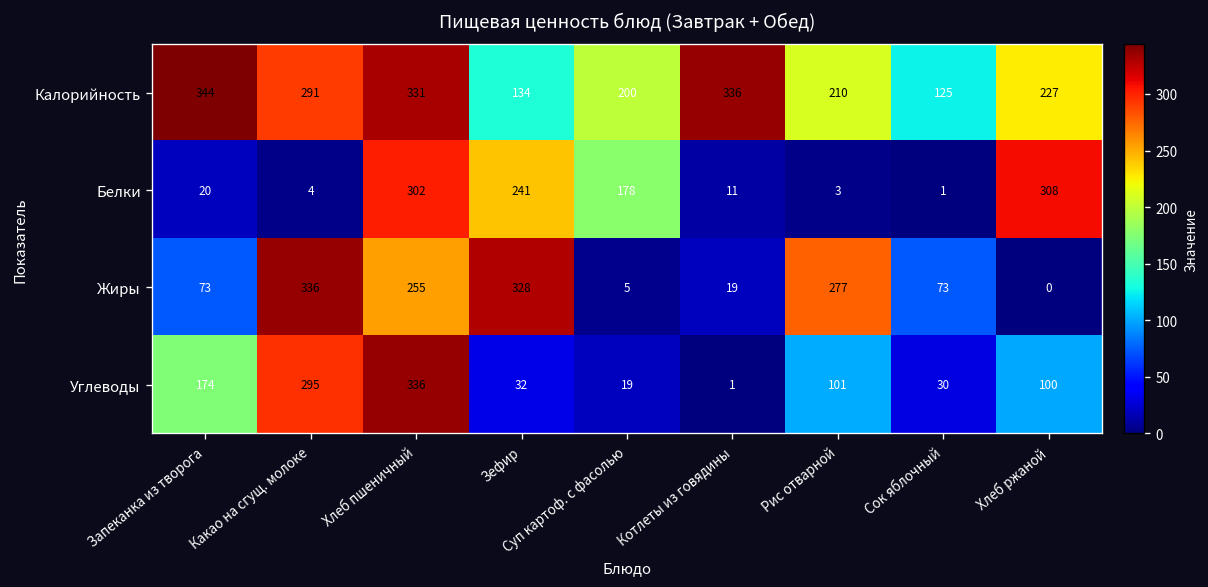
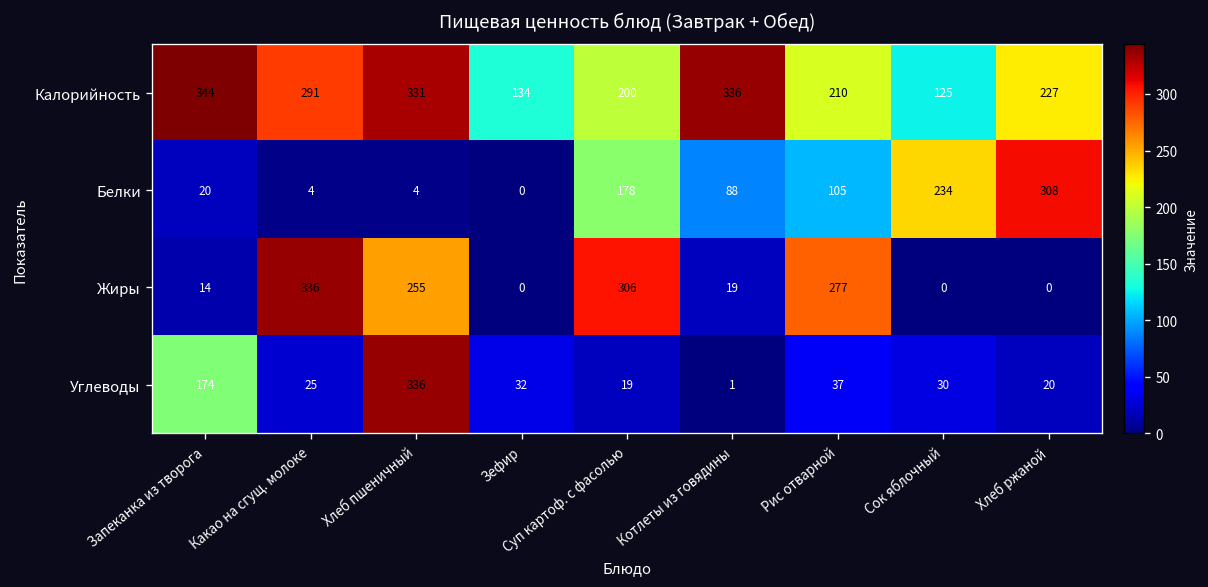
Белки, Хлеб пшеничный: 302 -> 4
Белки, Зефир: 241 -> 0
Белки, Котлеты из говядины: 11 -> 88
Белки, Рис отварной: 3 -> 105
Белки, Сок яблочный: 1 -> 234
Жиры, Запеканка из творога: 73 -> 14
Жиры, Зефир: 328 -> 0
Жиры, Суп картоф. с фасолью: 5 -> 306
Жиры, Сок яблочный: 73 -> 0
Углеводы, Какао на сгущ. молоке: 295 -> 25
Углеводы, Рис отварной: 101 -> 37
Углеводы, Хлеб ржаной: 100 -> 20
